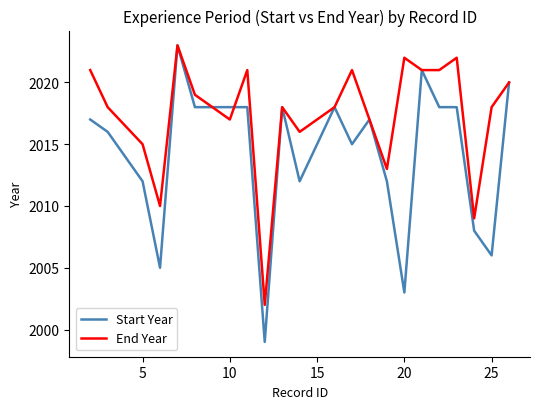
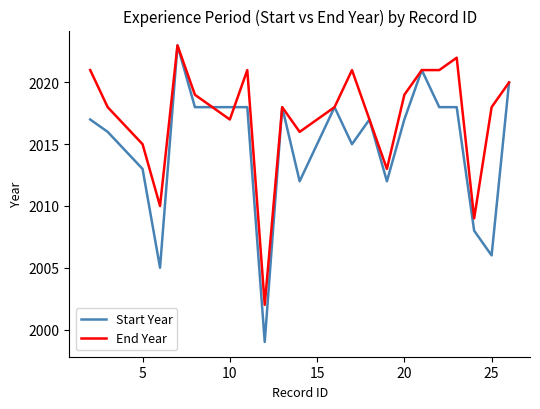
Start Year, 5: 2012 -> 2013
Start Year, 20: 2003 -> 2017
End Year, 20: 2022 -> 2019
